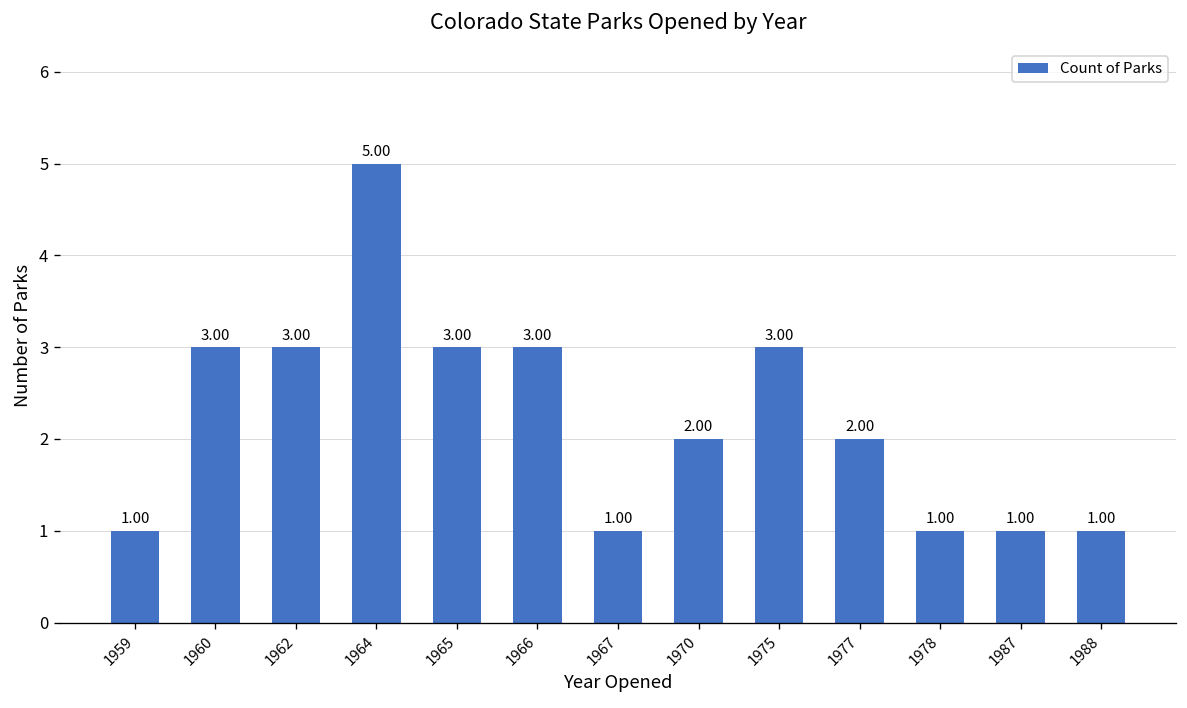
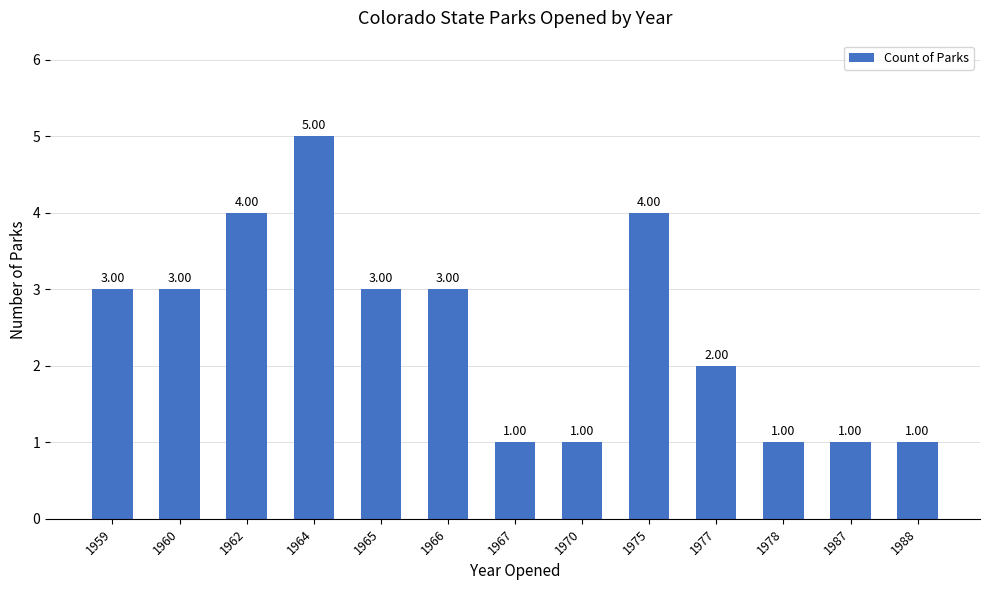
1959: 1.00 -> 3.00
1962: 3.00 -> 4.00
1970: 2.00 -> 1.00
1975: 3.00 -> 4.00
